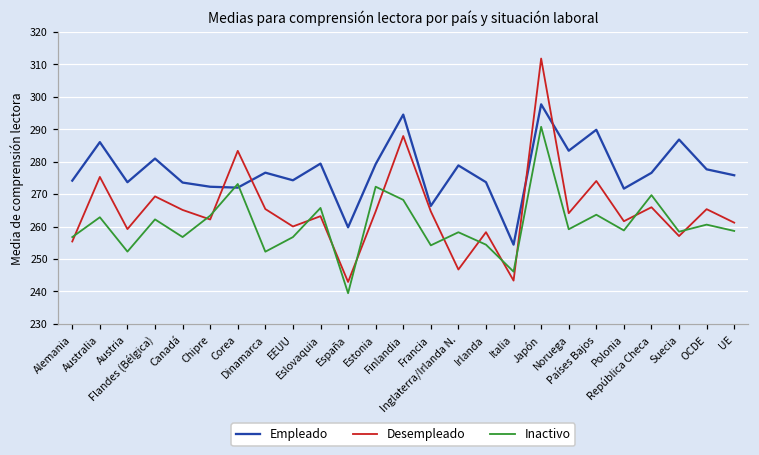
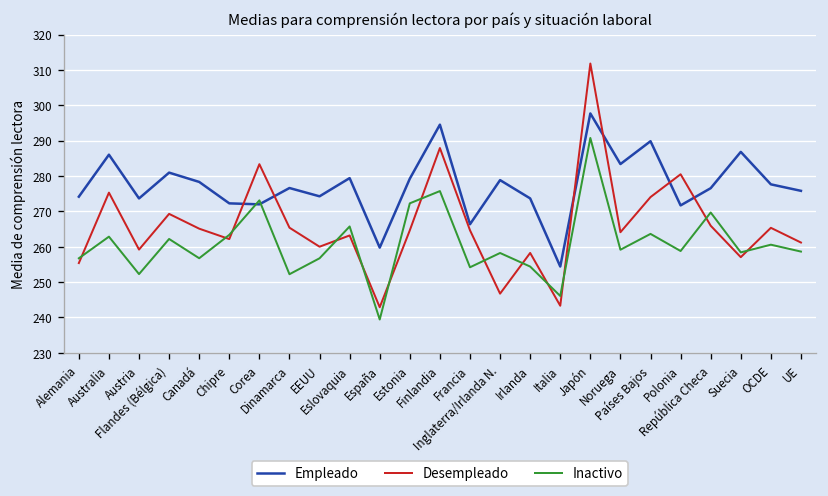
Empleado, Canadá: 274 -> 278
Inactivo, Finlandia: 268 -> 276
Desempleado, Polonia: 262 -> 280
